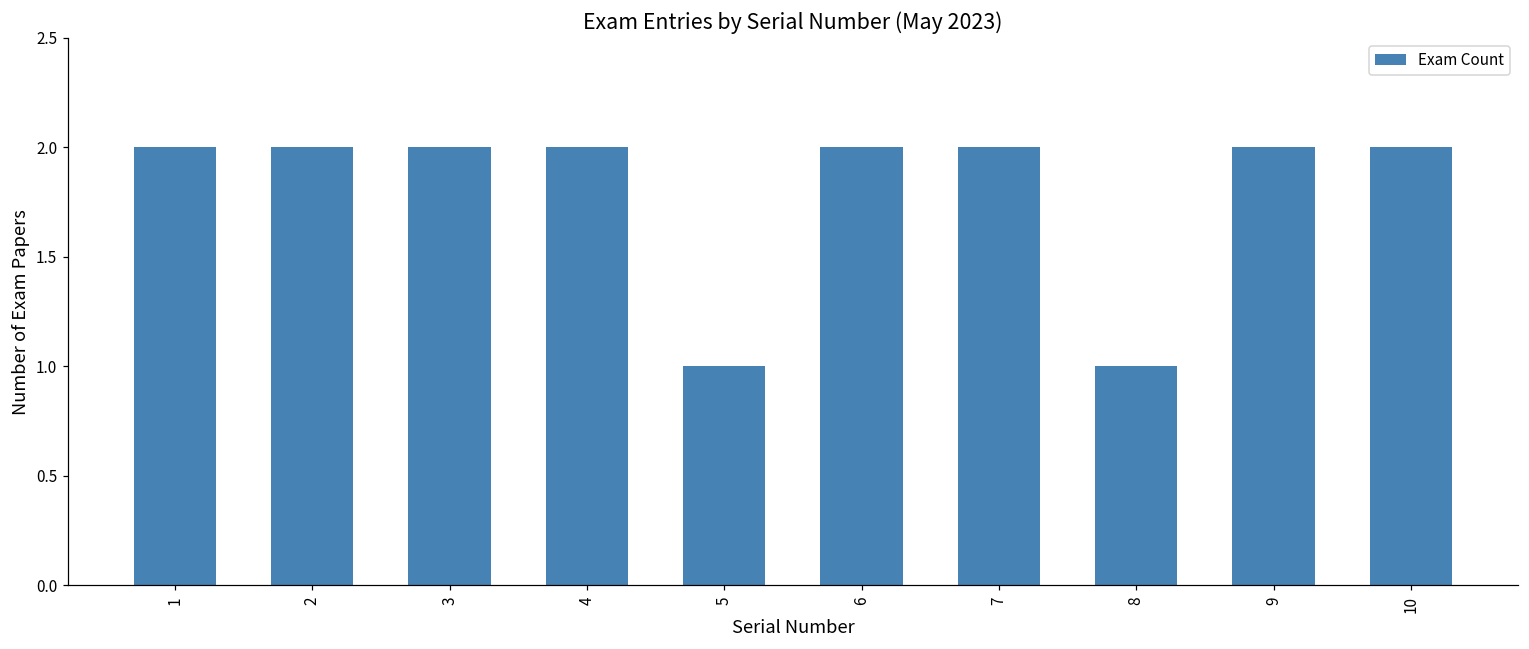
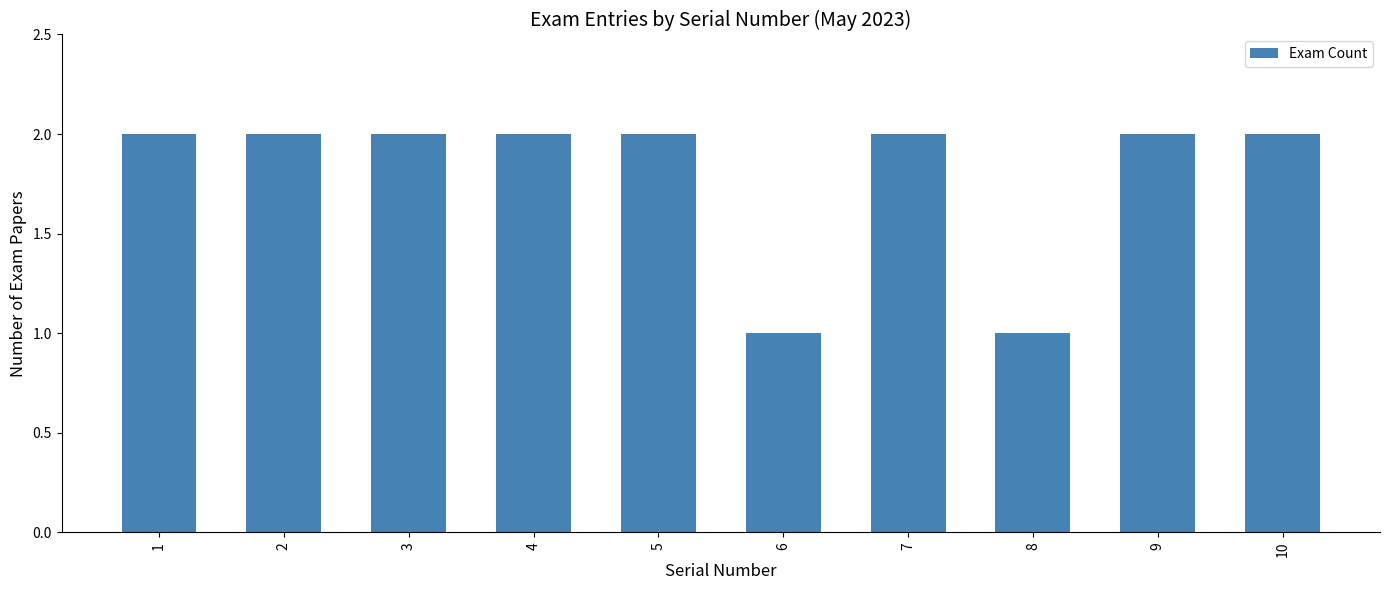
5: 1 -> 2
6: 2 -> 1
